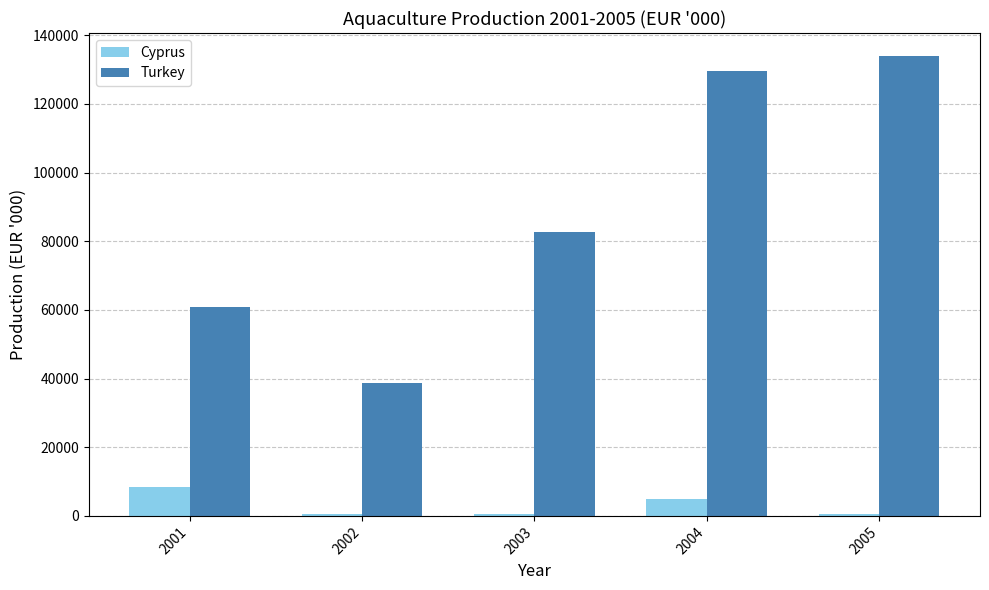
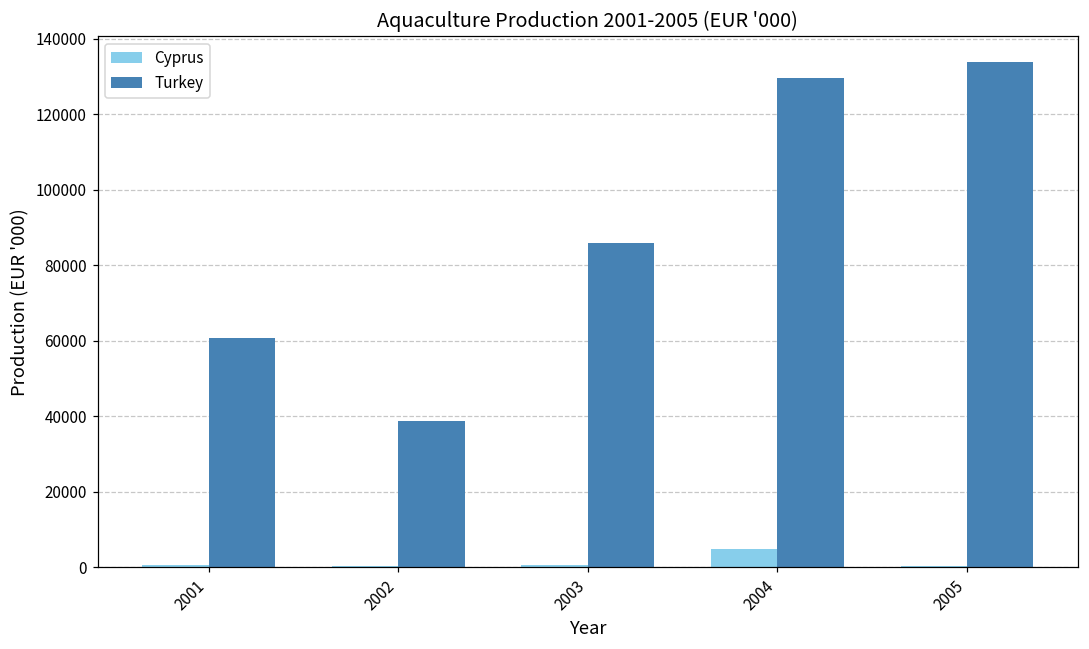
Cyprus, 2001: 8000 -> 1000
Turkey, 2003: 83000 -> 86000
